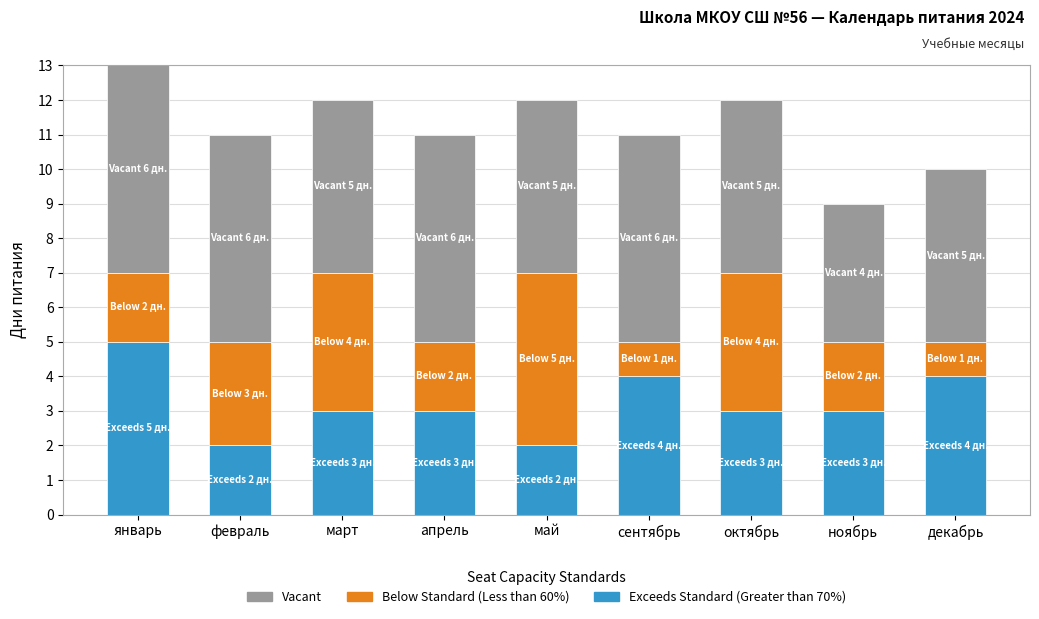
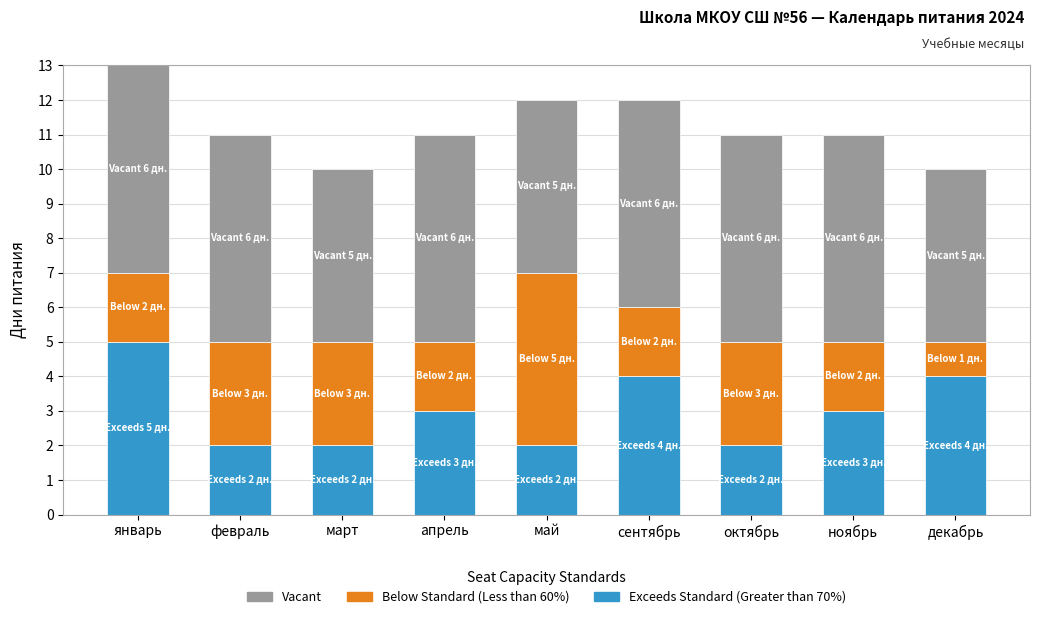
Exceeds Standard (Greater than 70%), март: 3 -> 2
Below Standard (Less than 60%), март: 4 -> 3
Below Standard (Less than 60%), сентябрь: 1 -> 2
Exceeds Standard (Greater than 70%), октябрь: 3 -> 2
Below Standard (Less than 60%), октябрь: 4 -> 3
Vacant, октябрь: 5 -> 6
Vacant, ноябрь: 4 -> 6
